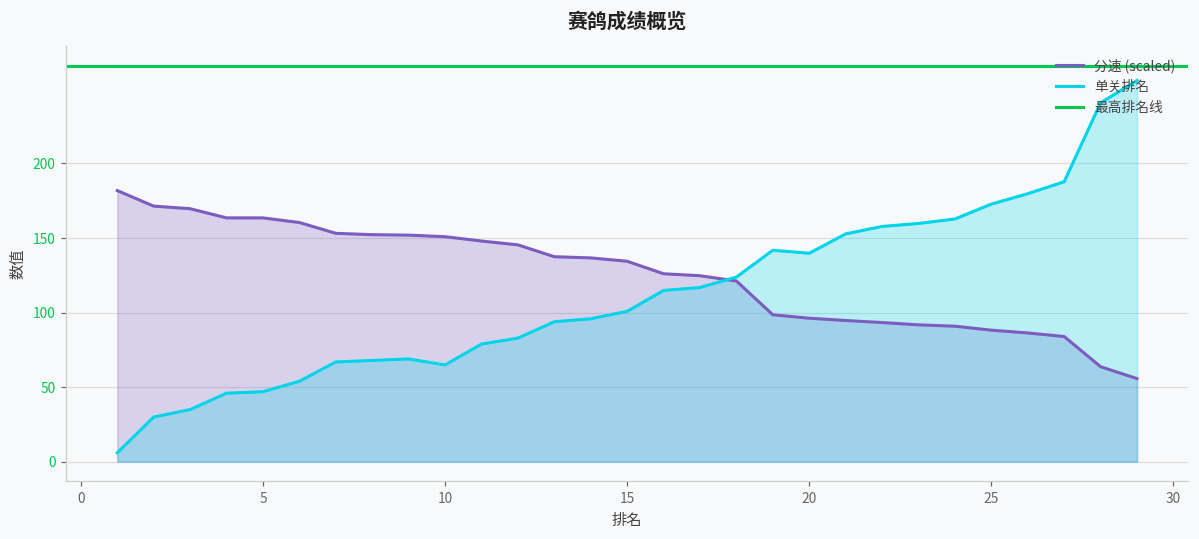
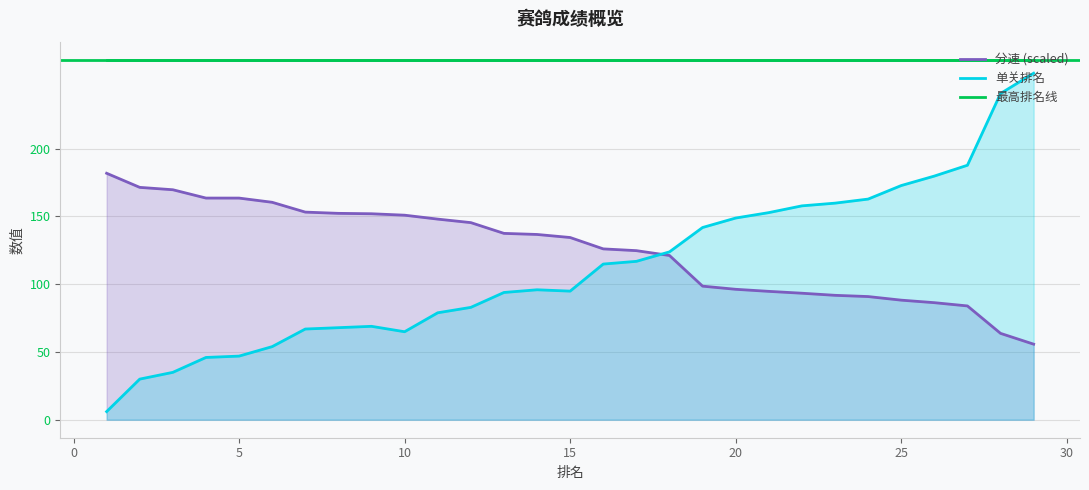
单关排名, 15: 101 -> 95
单关排名, 20: 140 -> 149
